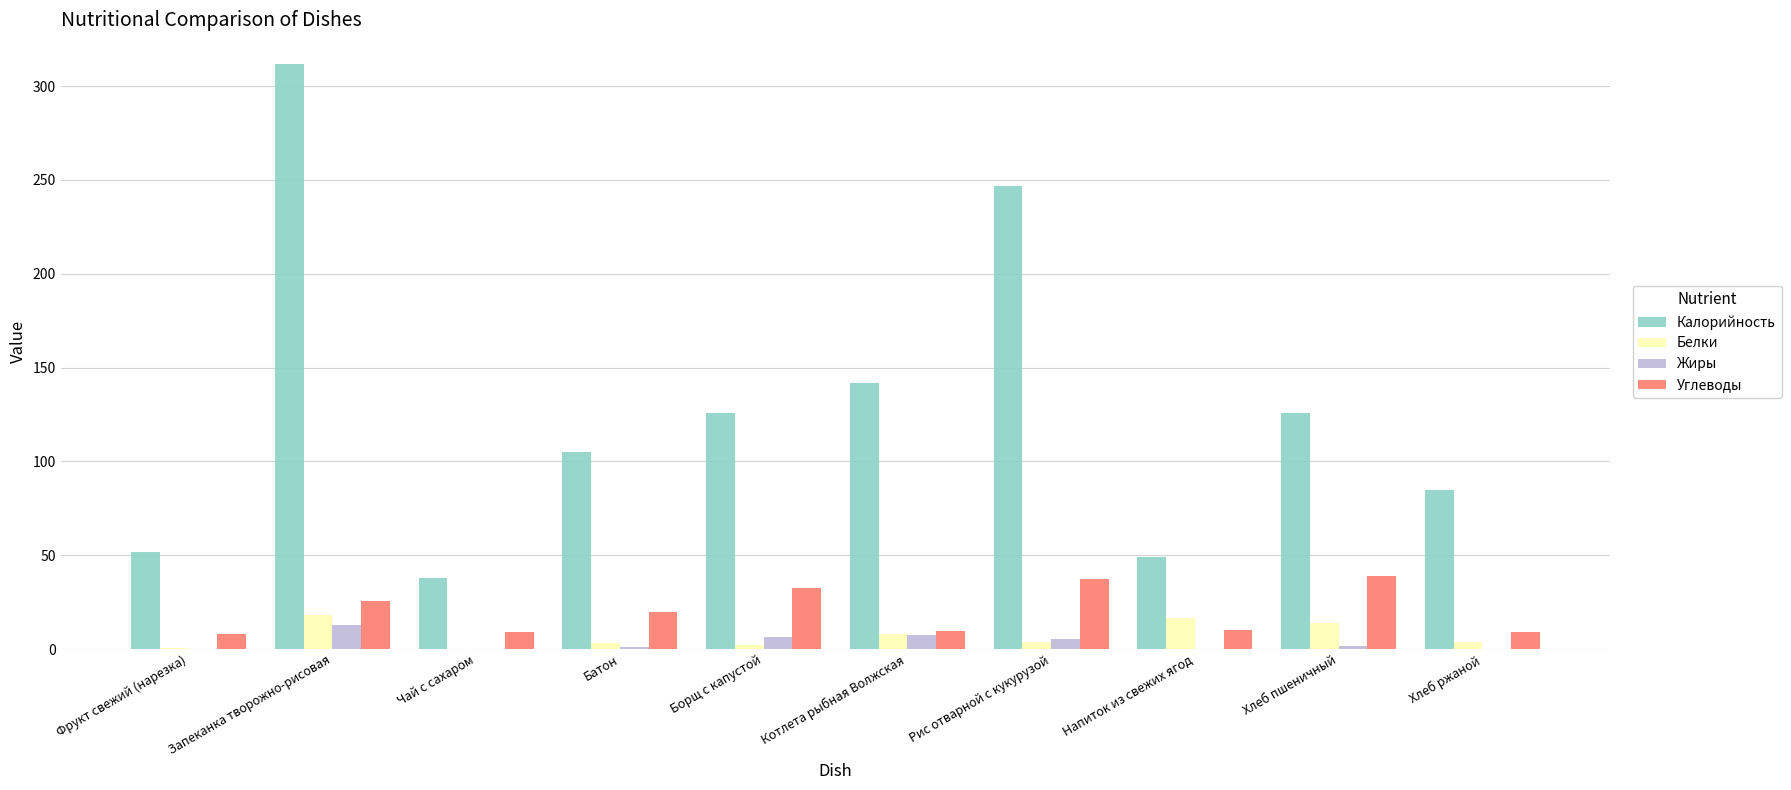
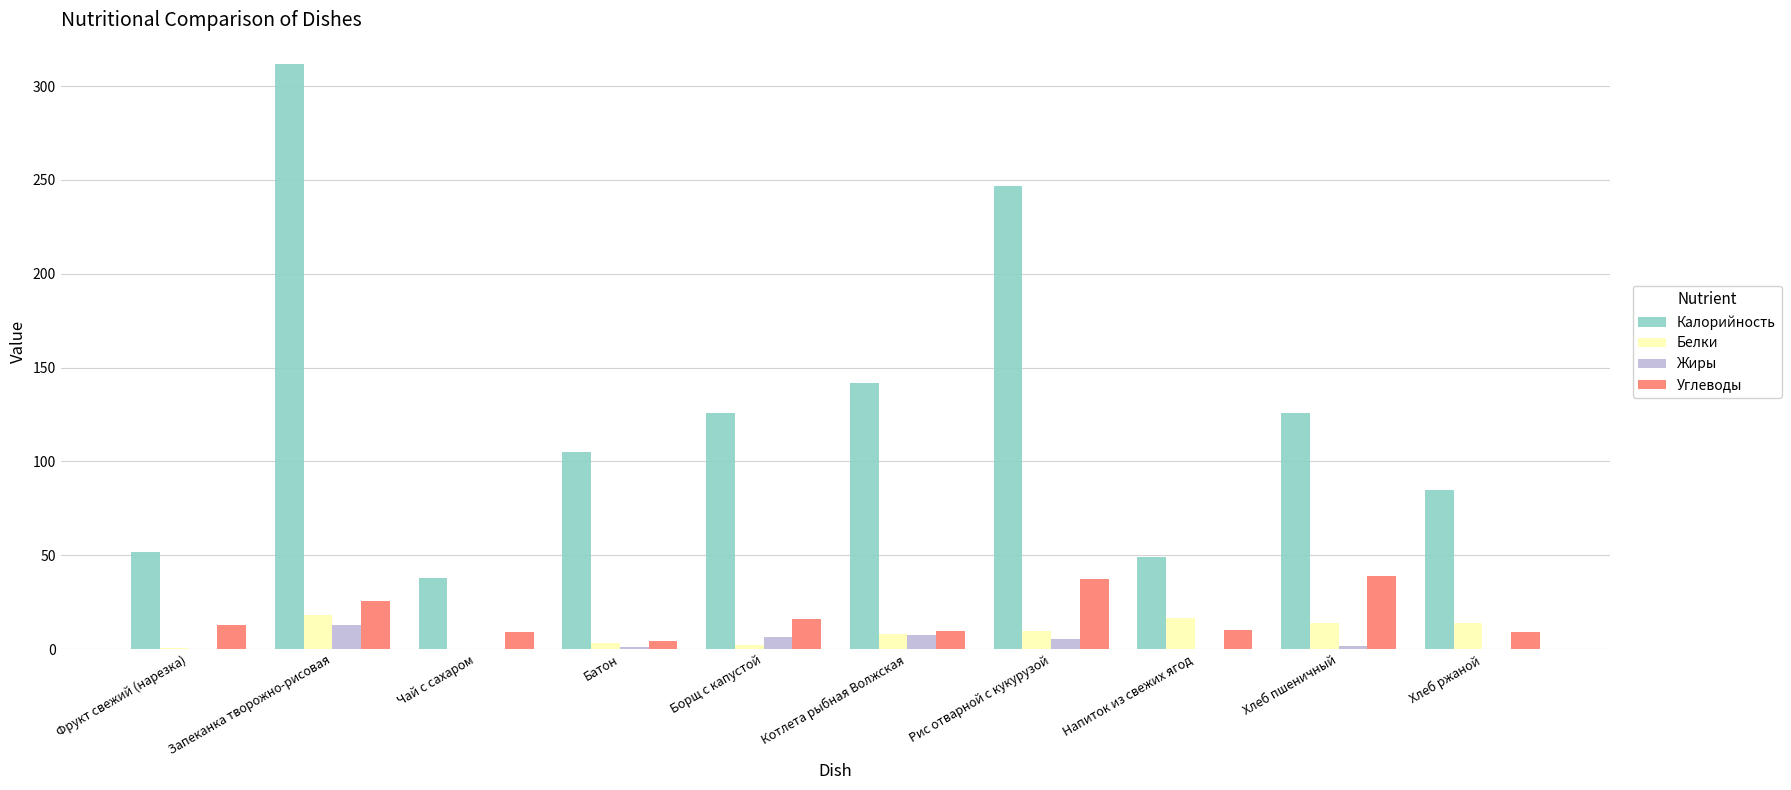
Углеводы, Фрукт свежий (нарезка): 8 -> 13
Углеводы, Батон: 20 -> 4
Углеводы, Борщ с капустой: 33 -> 16
Белки, Рис отварной с кукурузой: 4 -> 10
Белки, Хлеб ржаной: 4 -> 14
